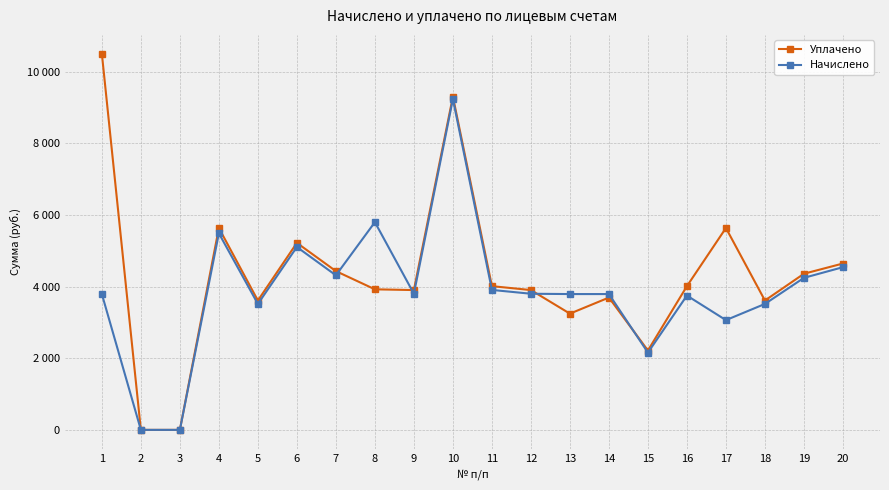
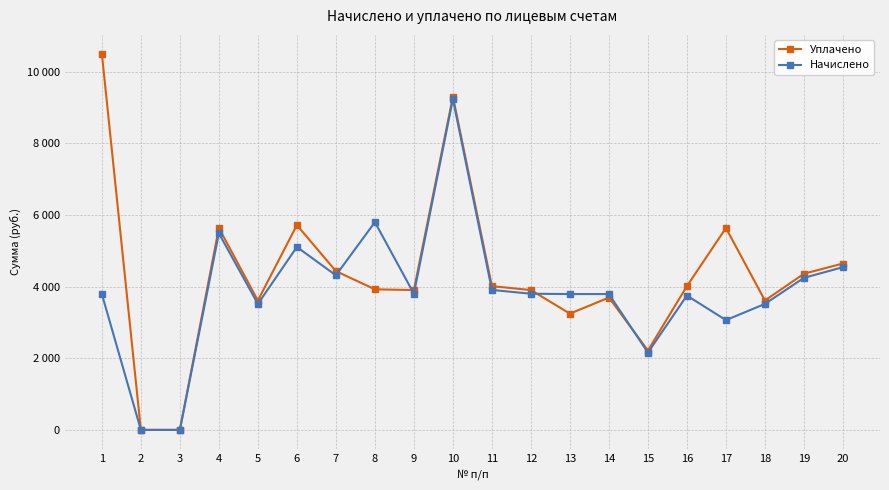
Уплачено, 6: 5200 -> 5700
